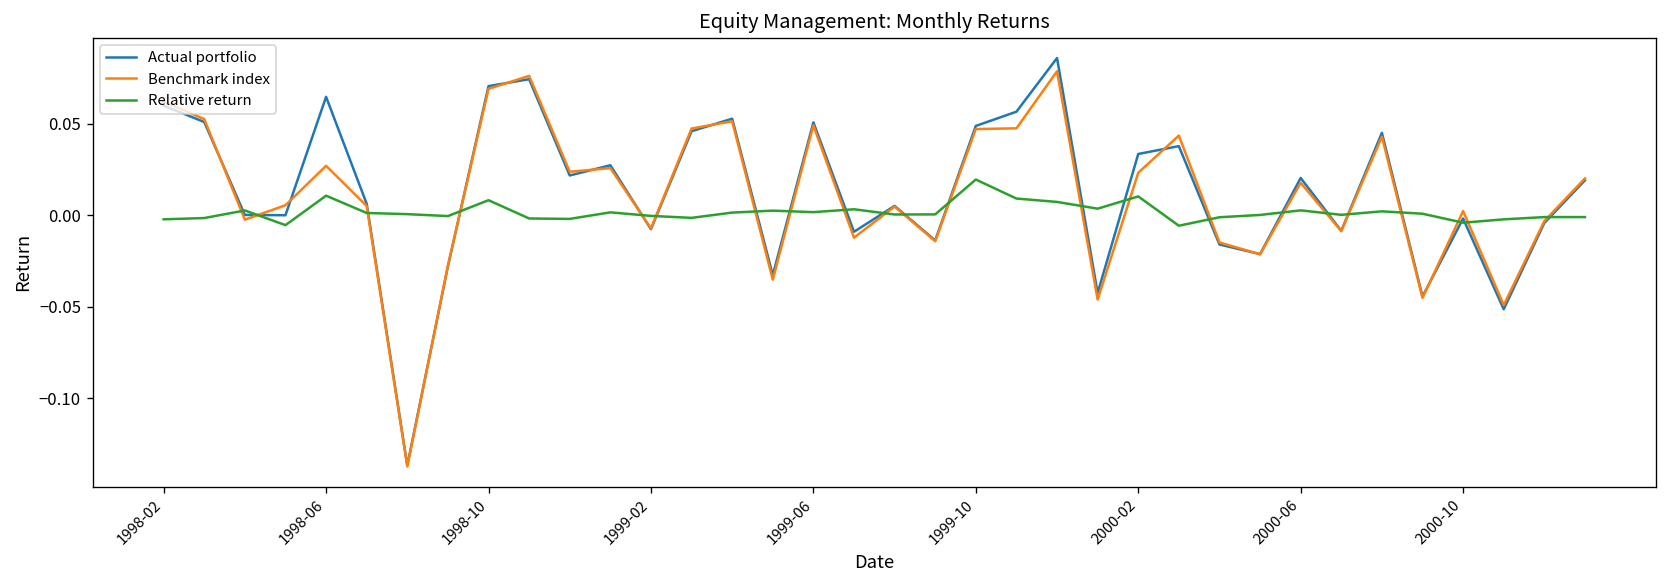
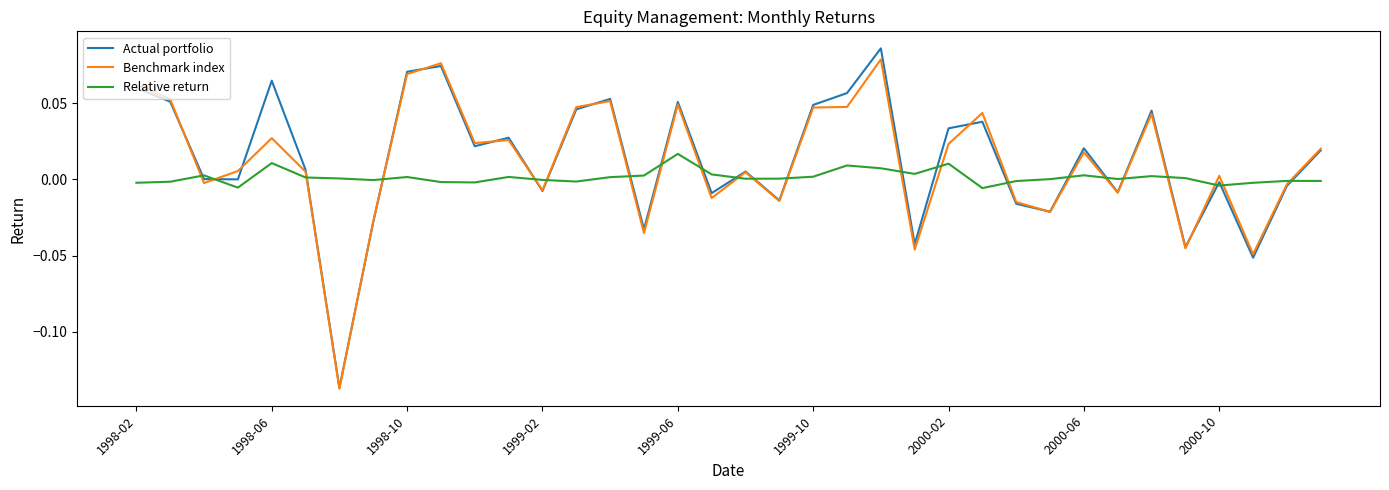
Relative return, 1998-10: 0.008 -> 0.002
Relative return, 1999-06: 0.002 -> 0.017
Relative return, 1999-10: 0.019 -> 0.002
